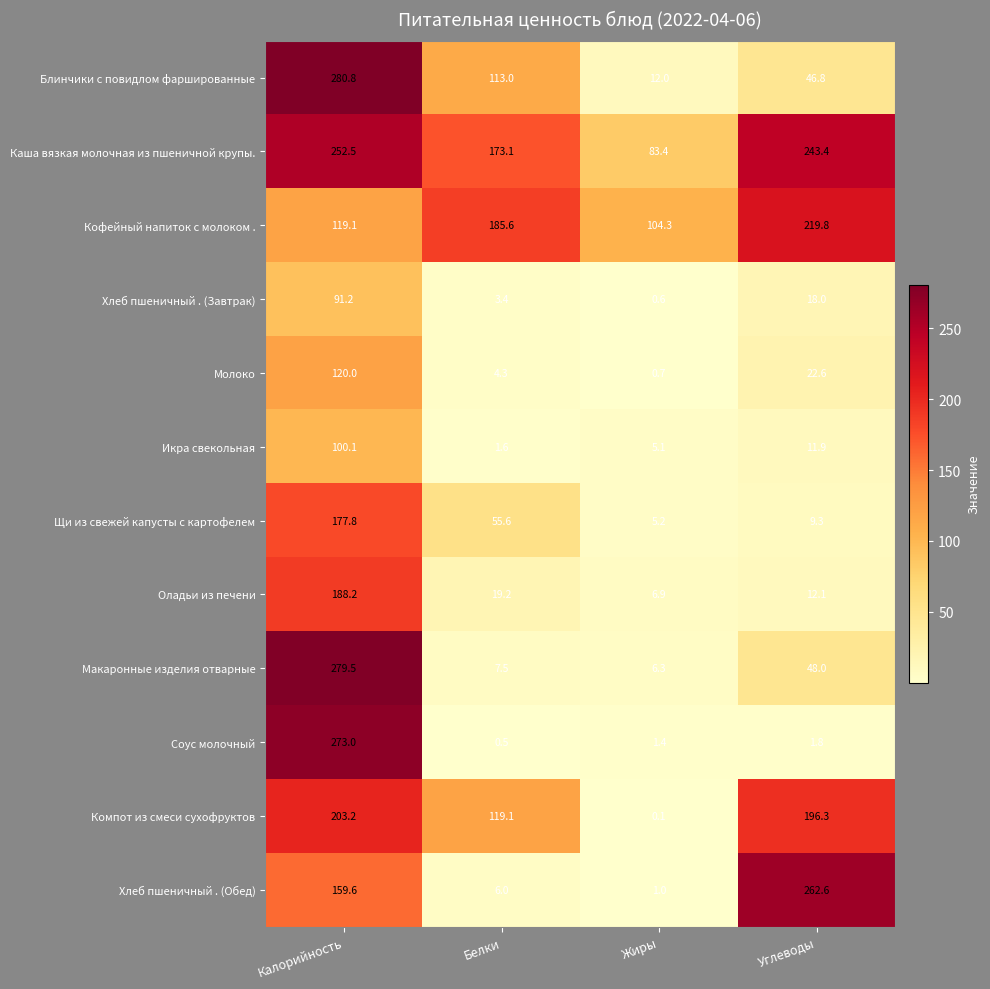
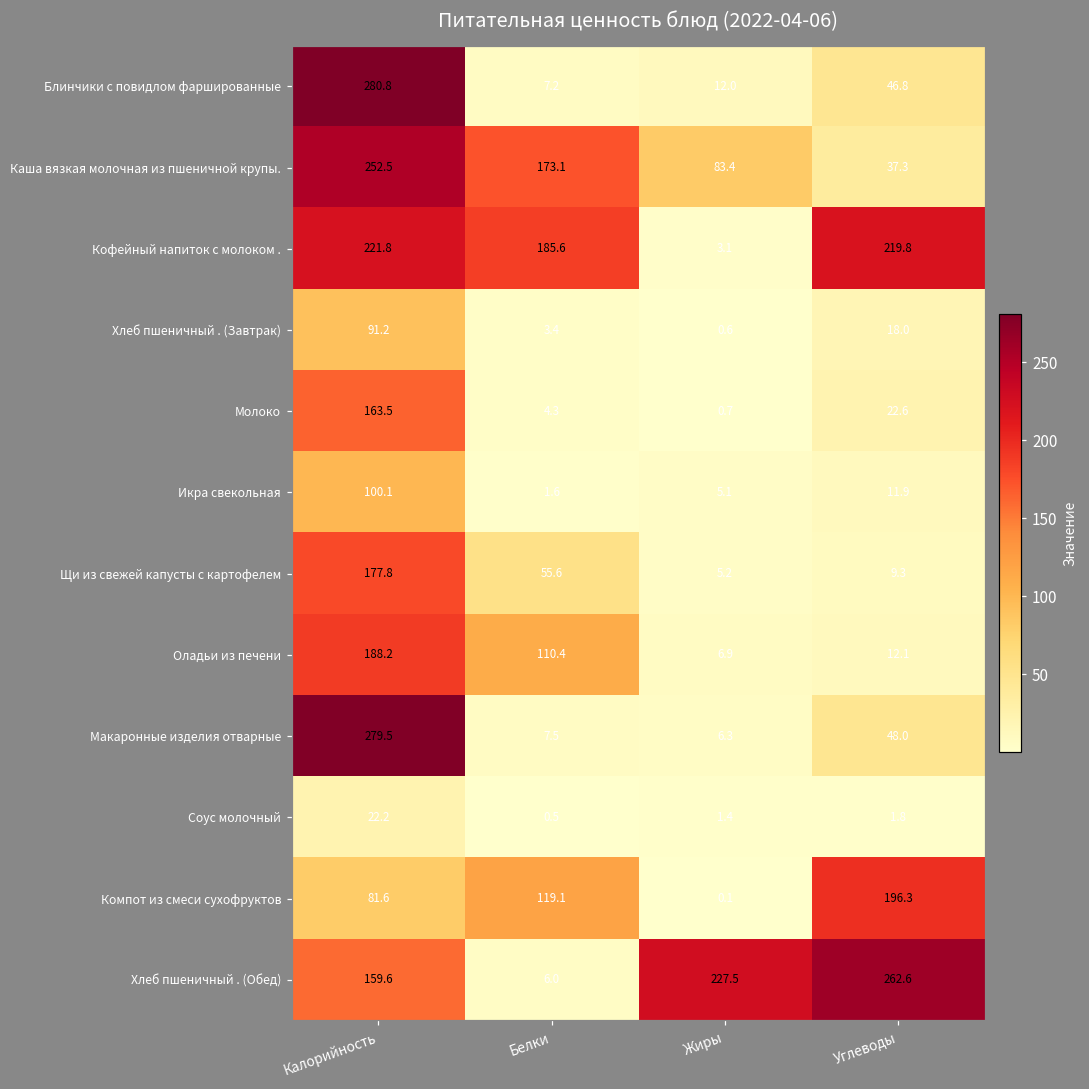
Блинчики с повидлом фаршированные, Белки: 113.0 -> 7.2
Каша вязкая молочная из пшеничной крупы., Углеводы: 243.4 -> 37.3
Кофейный напиток с молоком ., Калорийность: 119.1 -> 221.8
Кофейный напиток с молоком ., Жиры: 104.3 -> 3.1
Молоко, Калорийность: 120.0 -> 163.5
Оладьи из печени, Белки: 19.2 -> 110.4
Соус молочный, Калорийность: 273.0 -> 22.2
Компот из смеси сухофруктов, Калорийность: 203.2 -> 81.6
Хлеб пшеничный . (Обед), Жиры: 1.0 -> 227.5
